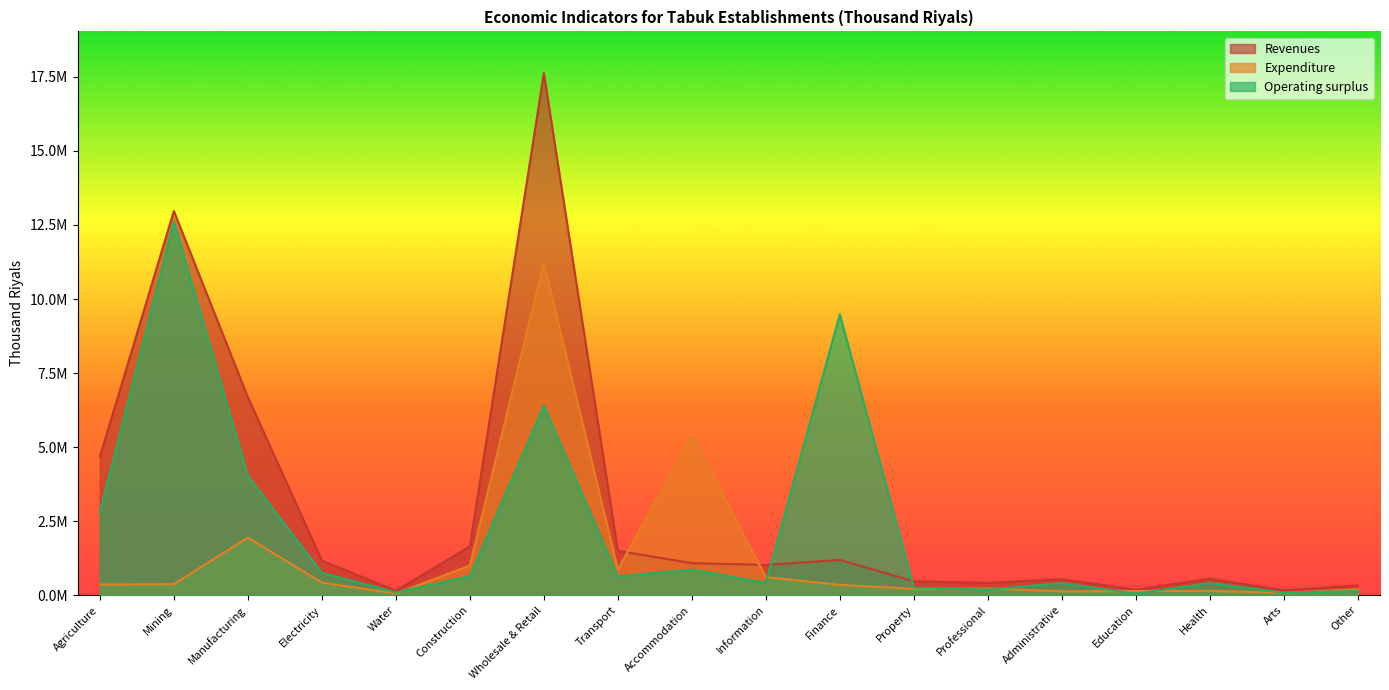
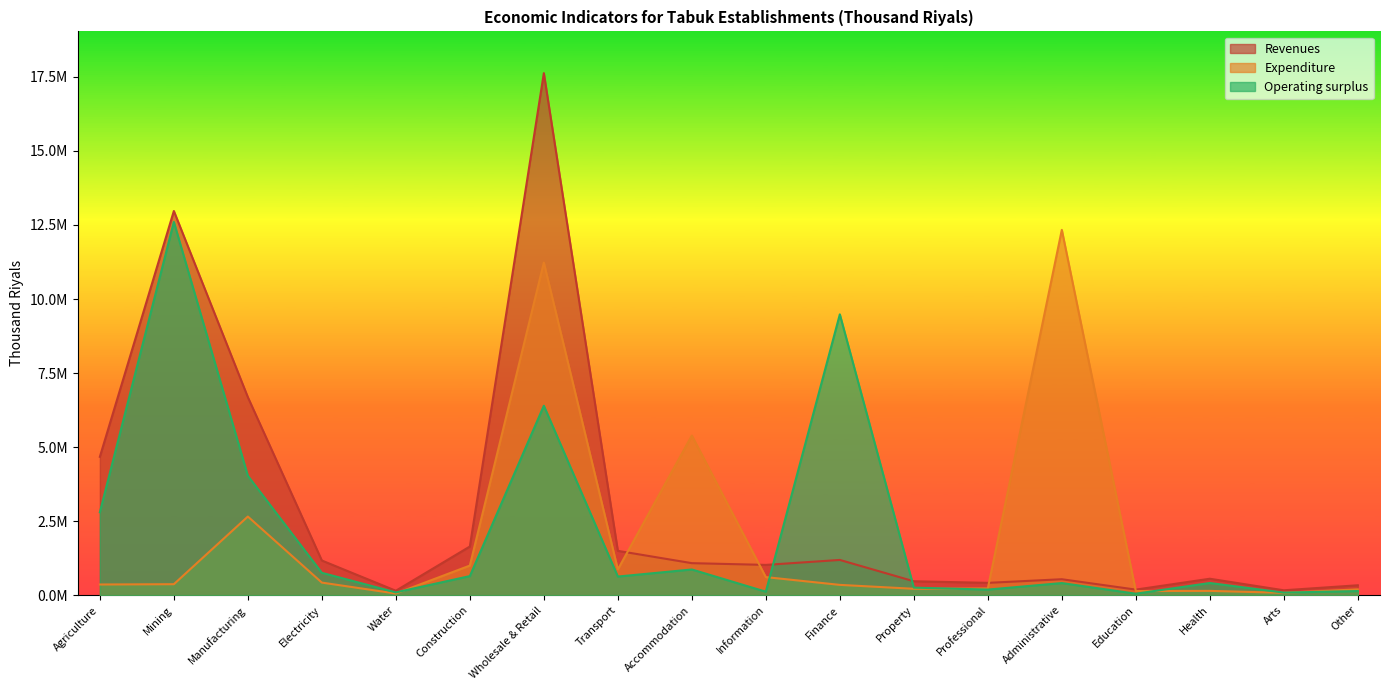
Expenditure, Manufacturing: 1900000 -> 2700000
Operating surplus, Information: 400000 -> 100000
Expenditure, Administrative: 100000 -> 12300000
